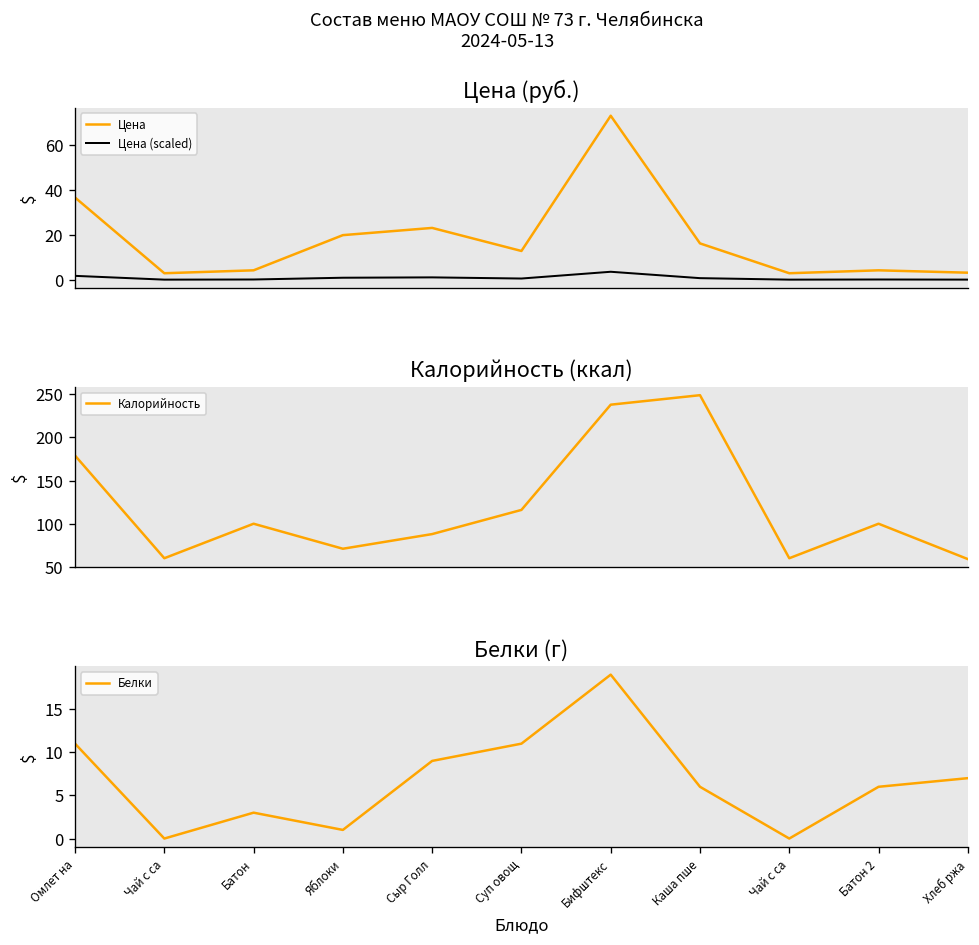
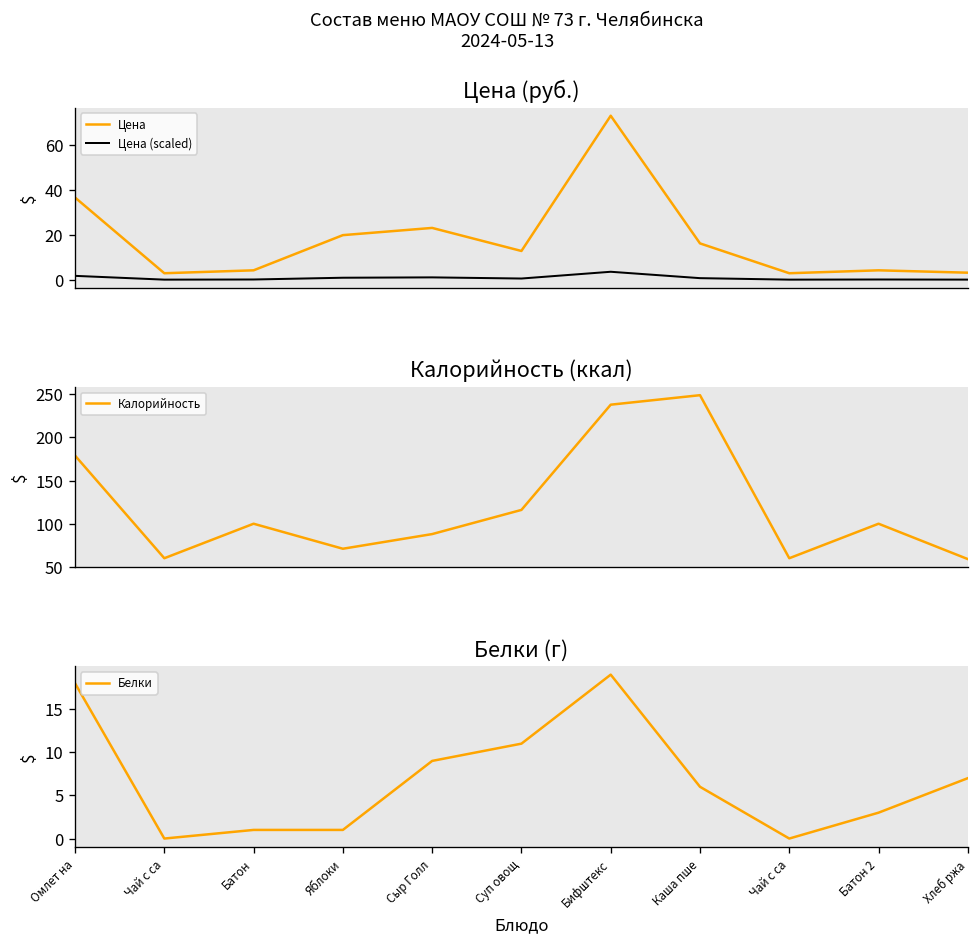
Белки (г), Омлет на: 11 -> 18
Белки (г), Батон: 3 -> 1
Белки (г), Батон 2: 6 -> 3
